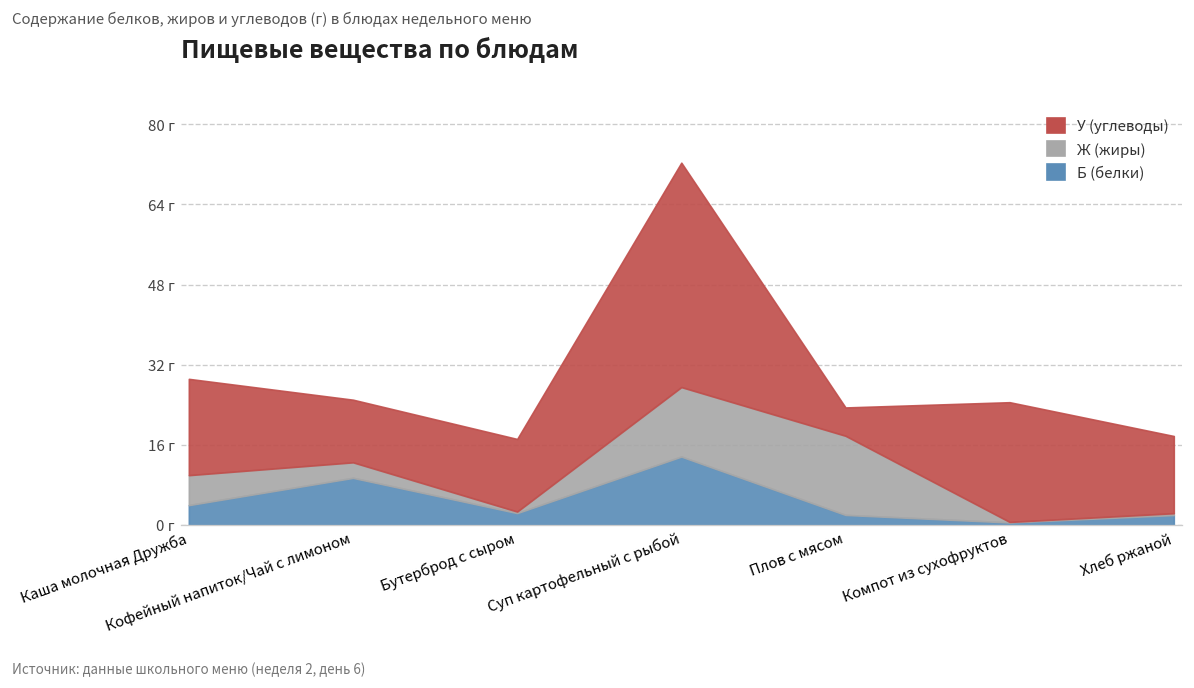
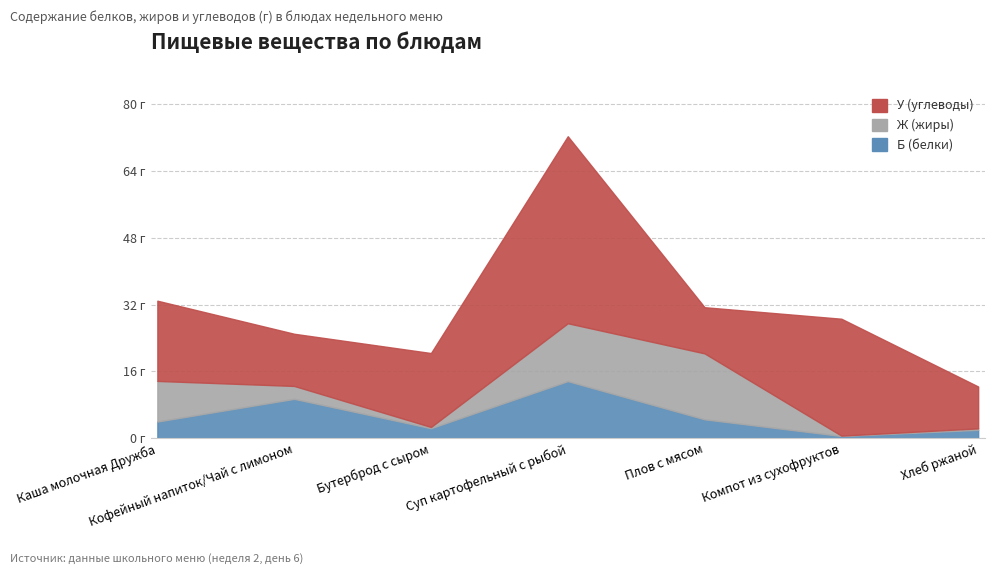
Ж (жиры), Каша молочная Дружба: 6 г -> 10 г
У (углеводы), Бутерброд с сыром: 14 г -> 18 г
Б (белки), Плов с мясом: 2 г -> 5 г
У (углеводы), Плов с мясом: 6 г -> 11 г
У (углеводы), Компот из сухофруктов: 24 г -> 28 г
У (углеводы), Хлеб ржаной: 15 г -> 10 г
